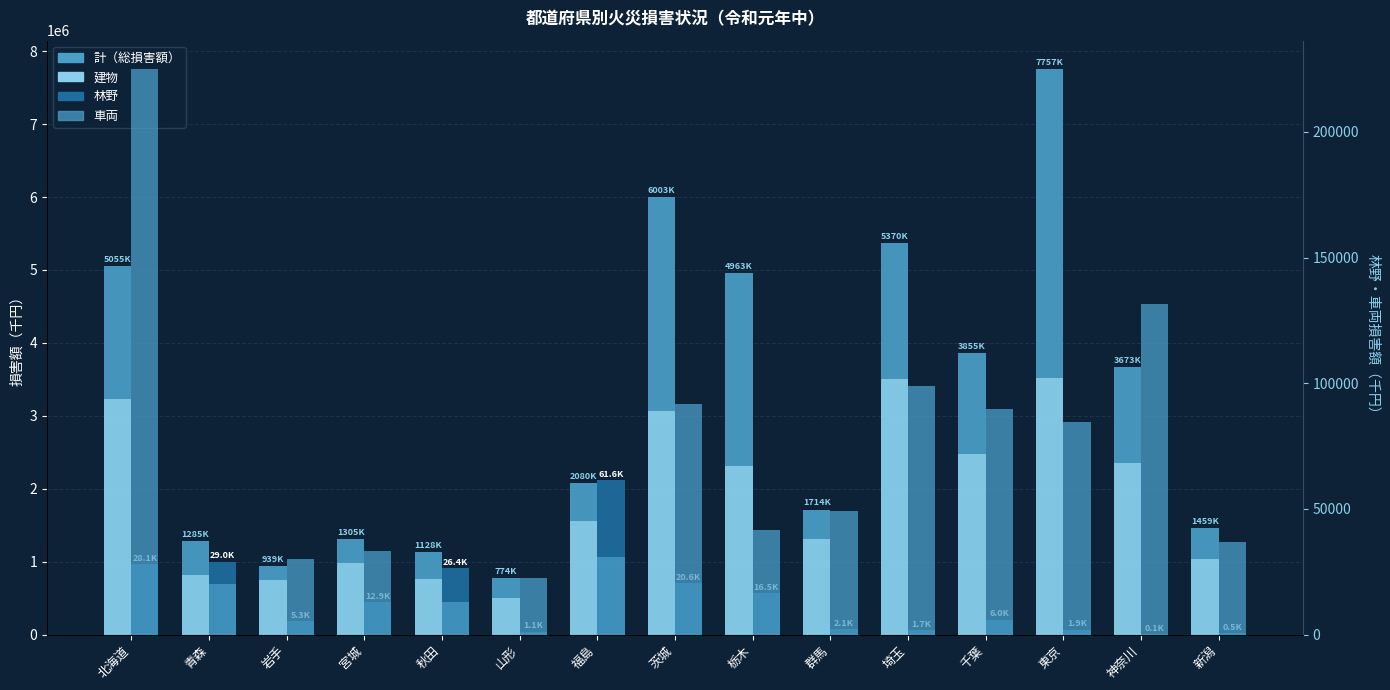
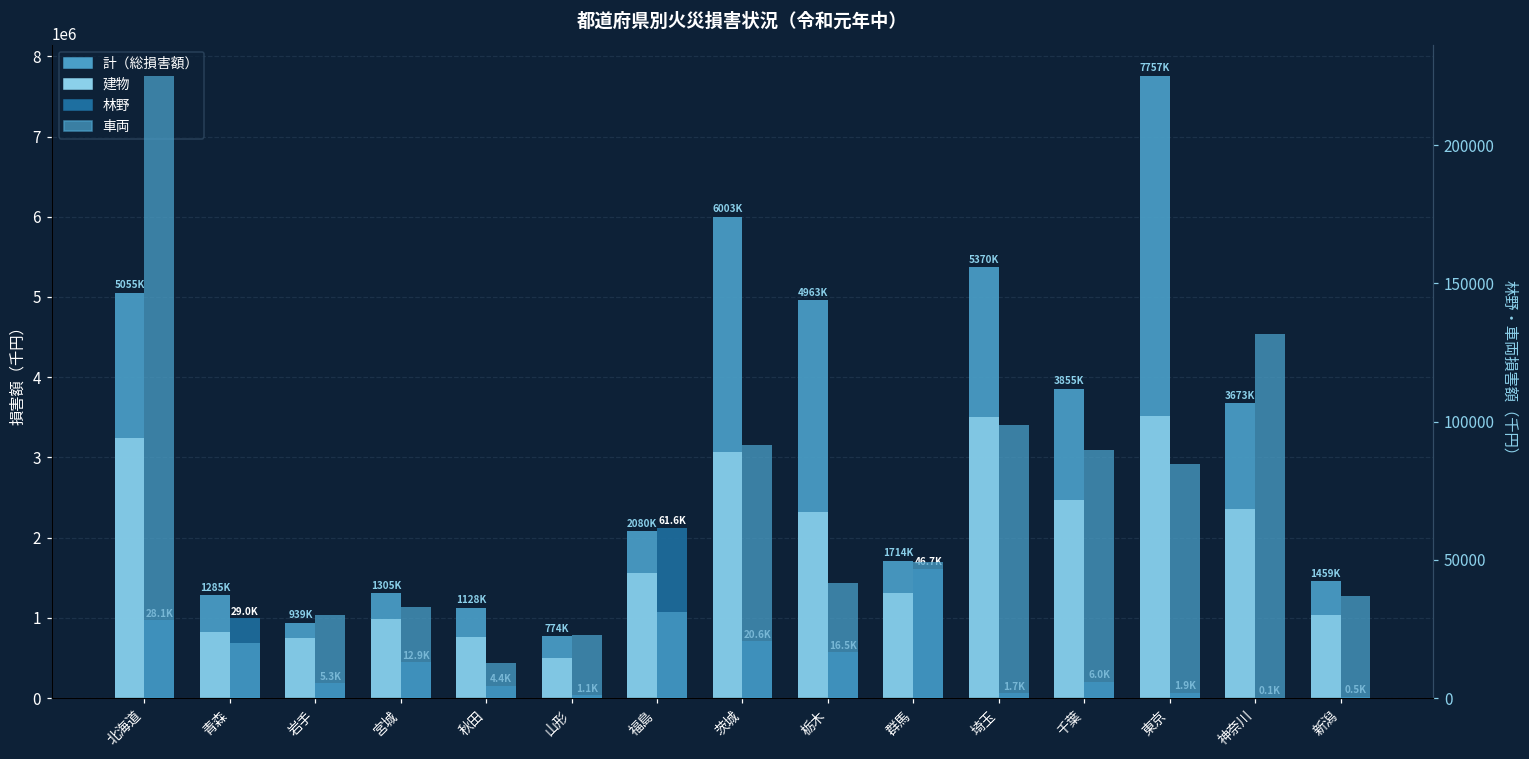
林野, 秋田: 26.4K -> 4.4K
林野, 群馬: 2.1K -> 46.7K
